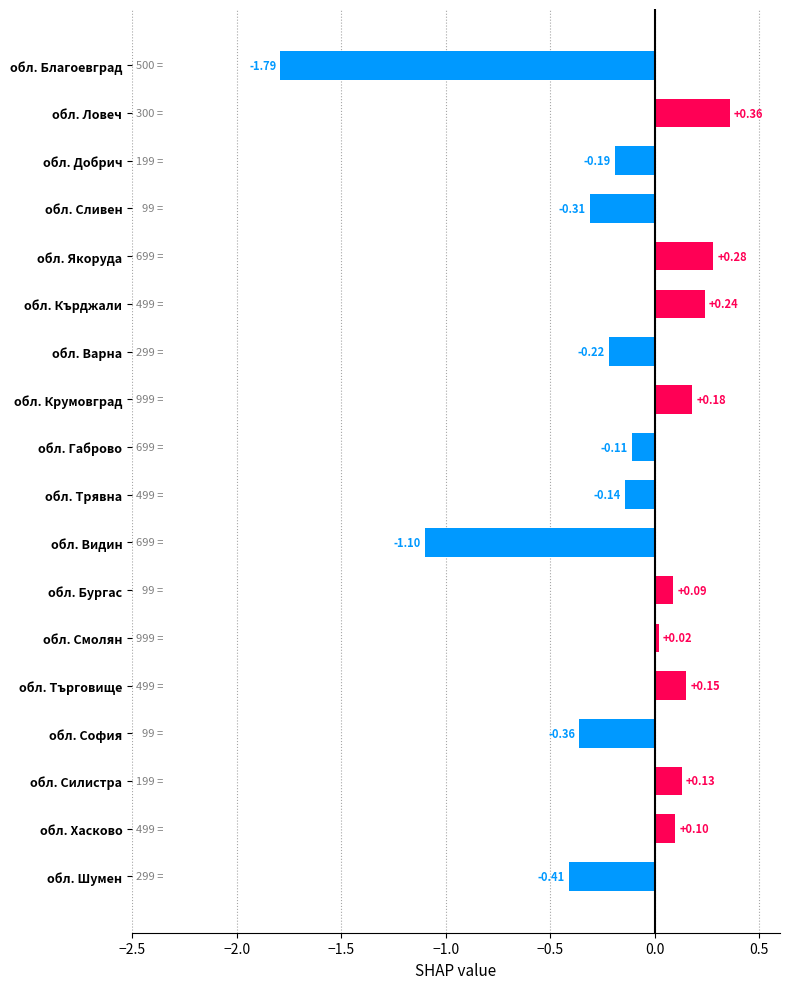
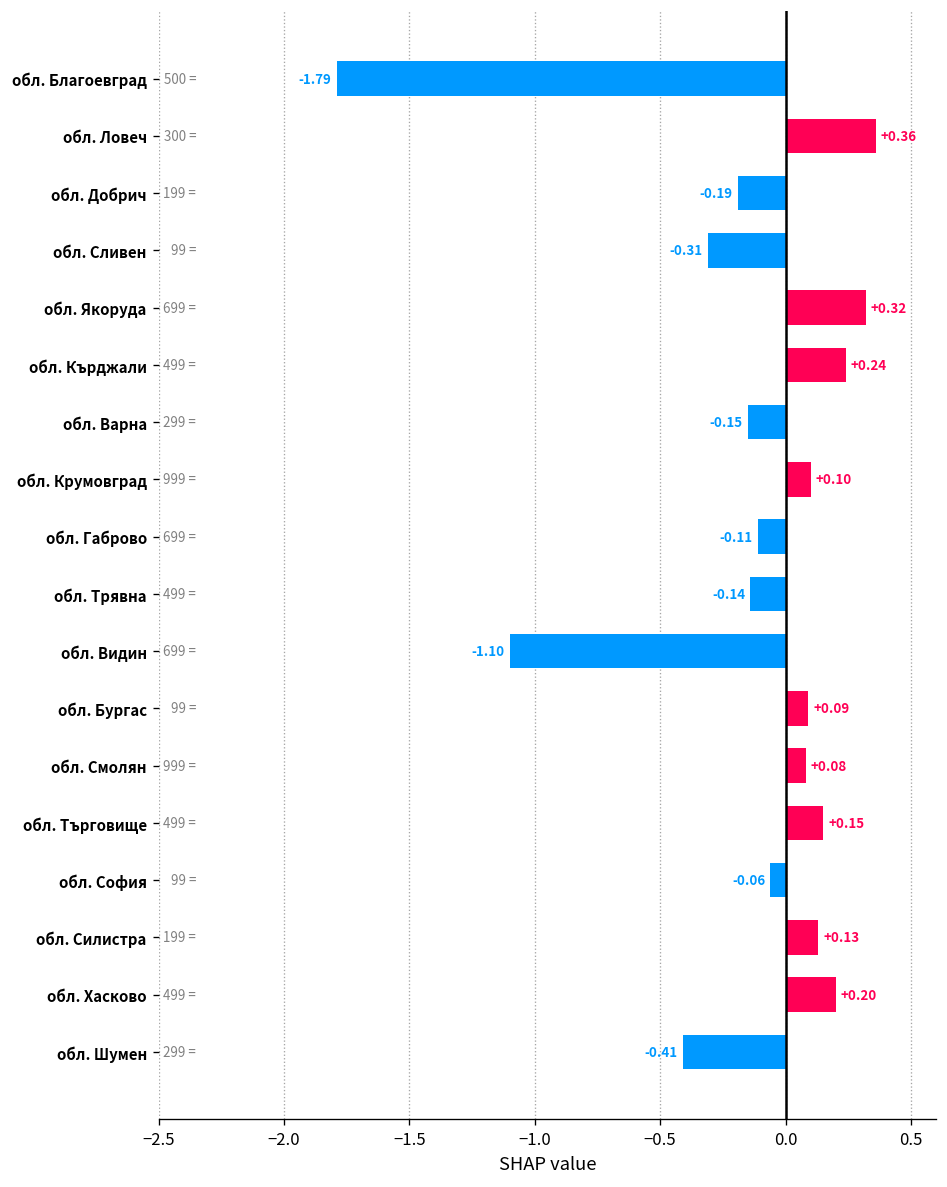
обл. Якоруда: +0.28 -> +0.32
обл. Варна: -0.22 -> -0.15
обл. Крумовград: +0.18 -> +0.10
обл. Смолян: +0.02 -> +0.08
обл. София: -0.36 -> -0.06
обл. Хасково: +0.10 -> +0.20
